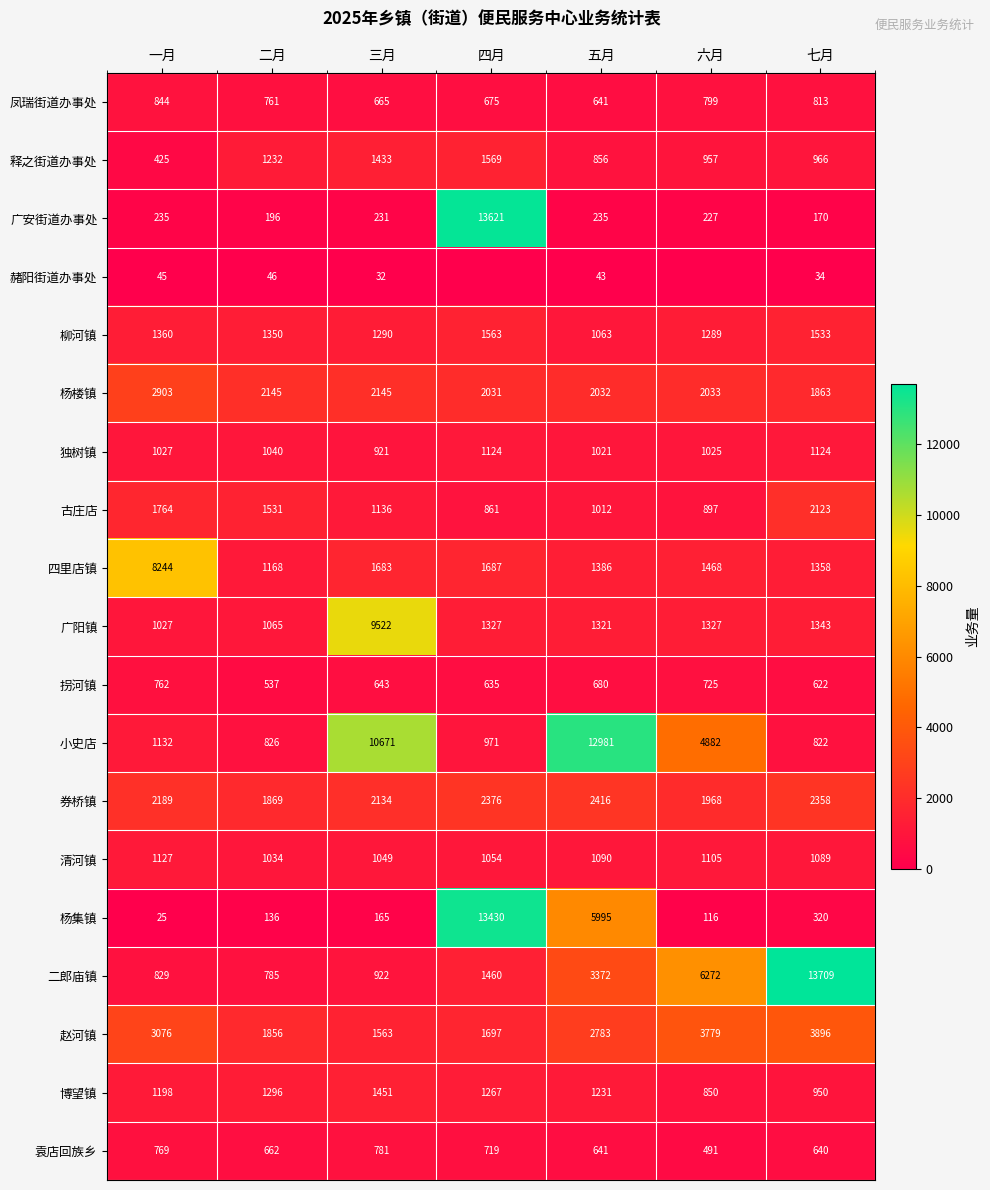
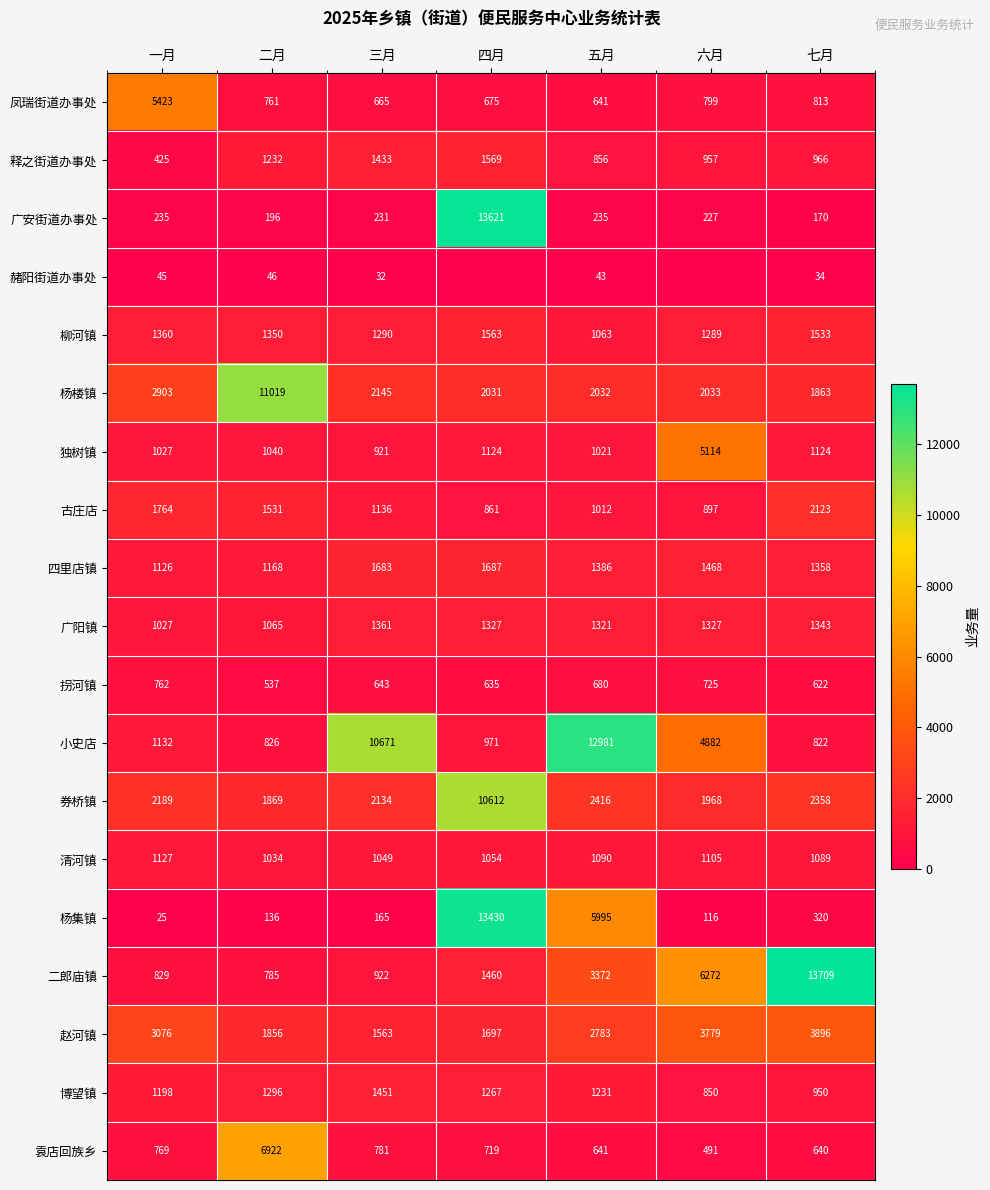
凤瑞街道办事处, 一月: 844 -> 5423
杨楼镇, 二月: 2145 -> 11019
独树镇, 六月: 1025 -> 5114
四里店镇, 一月: 8244 -> 1126
广阳镇, 三月: 9522 -> 1361
券桥镇, 四月: 2376 -> 10612
袁店回族乡, 二月: 662 -> 6922
